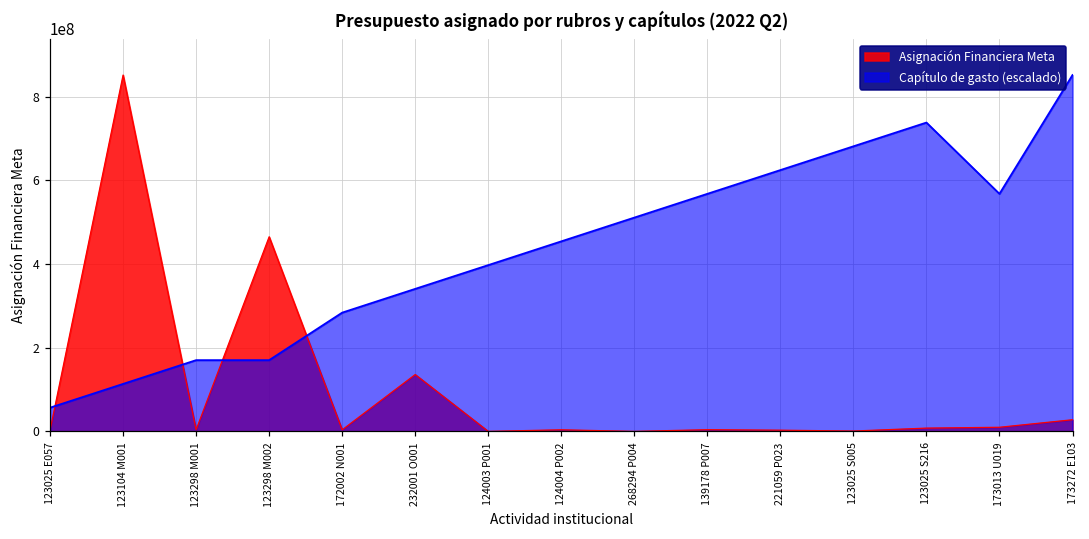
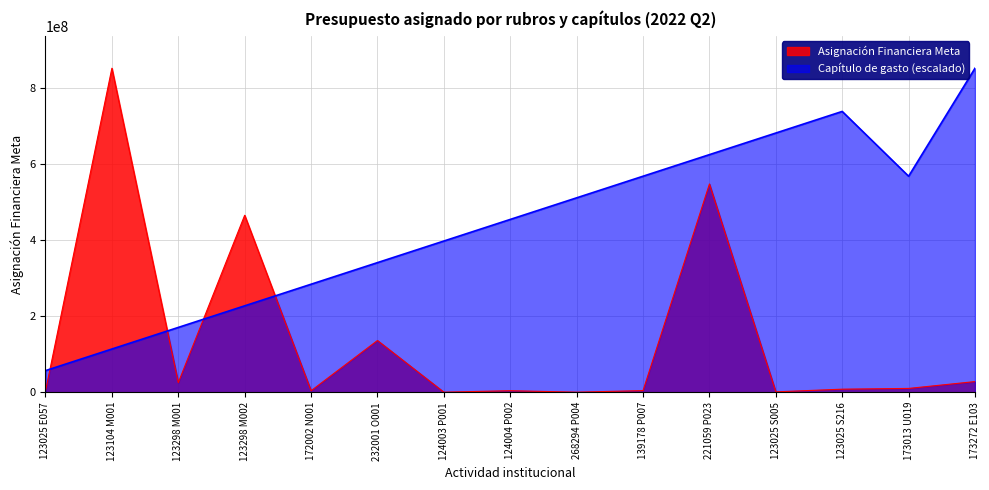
Asignación Financiera Meta, 123298 M001: 0 -> 30000000
Capítulo de gasto (escalado), 123298 M002: 170000000 -> 230000000
Asignación Financiera Meta, 221059 P023: 0 -> 550000000
